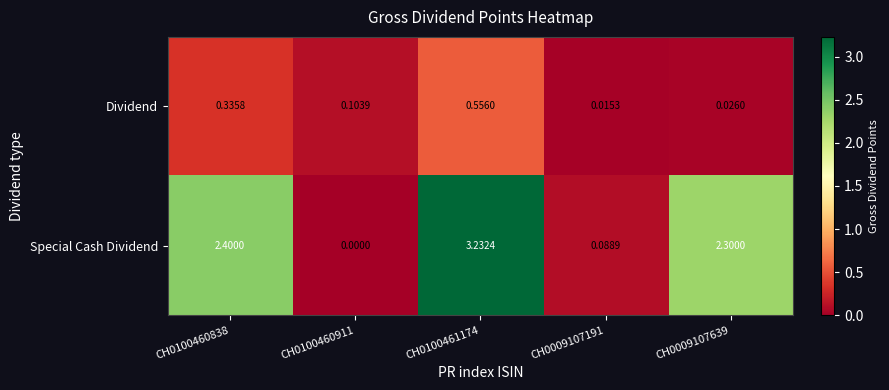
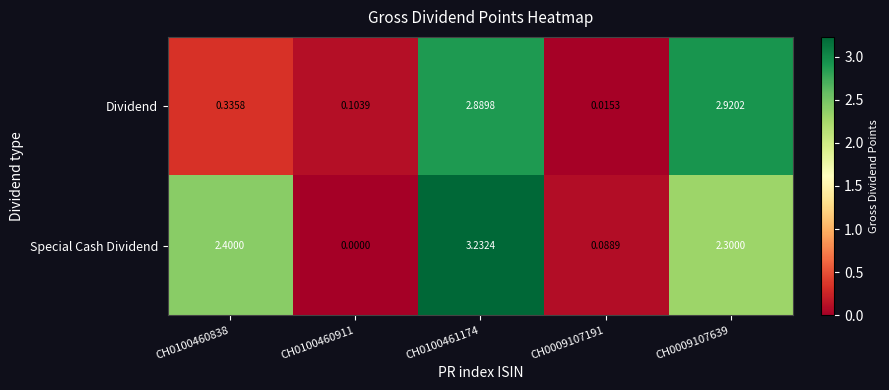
Dividend, CH0100461174: 0.5560 -> 2.8898
Dividend, CH0009107639: 0.0260 -> 2.9202
